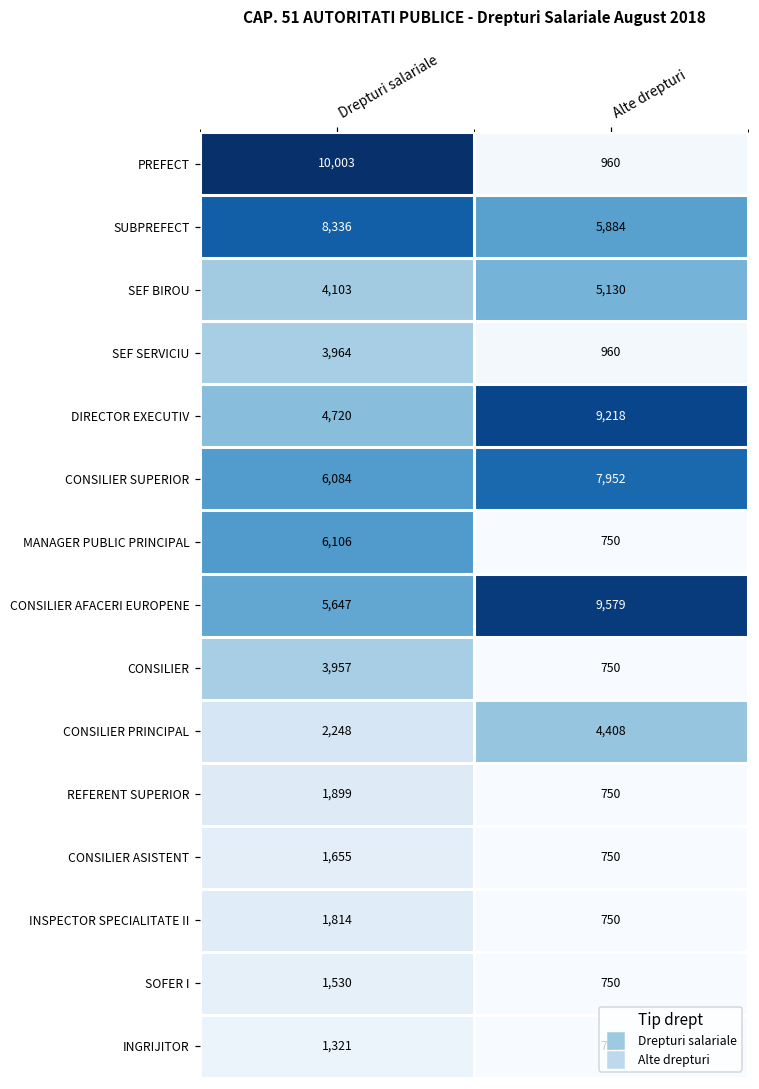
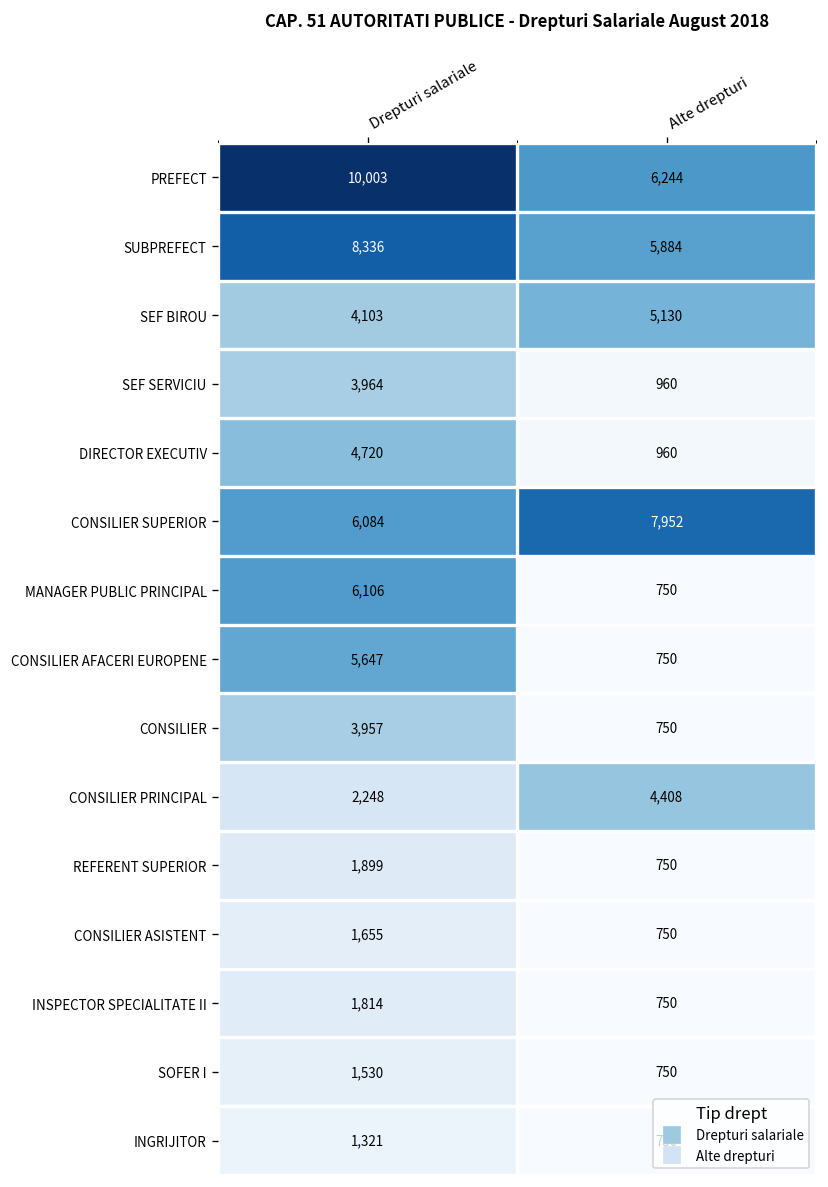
PREFECT, Alte drepturi: 960 -> 6,244
DIRECTOR EXECUTIV, Alte drepturi: 9,218 -> 960
CONSILIER AFACERI EUROPENE, Alte drepturi: 9,579 -> 750
